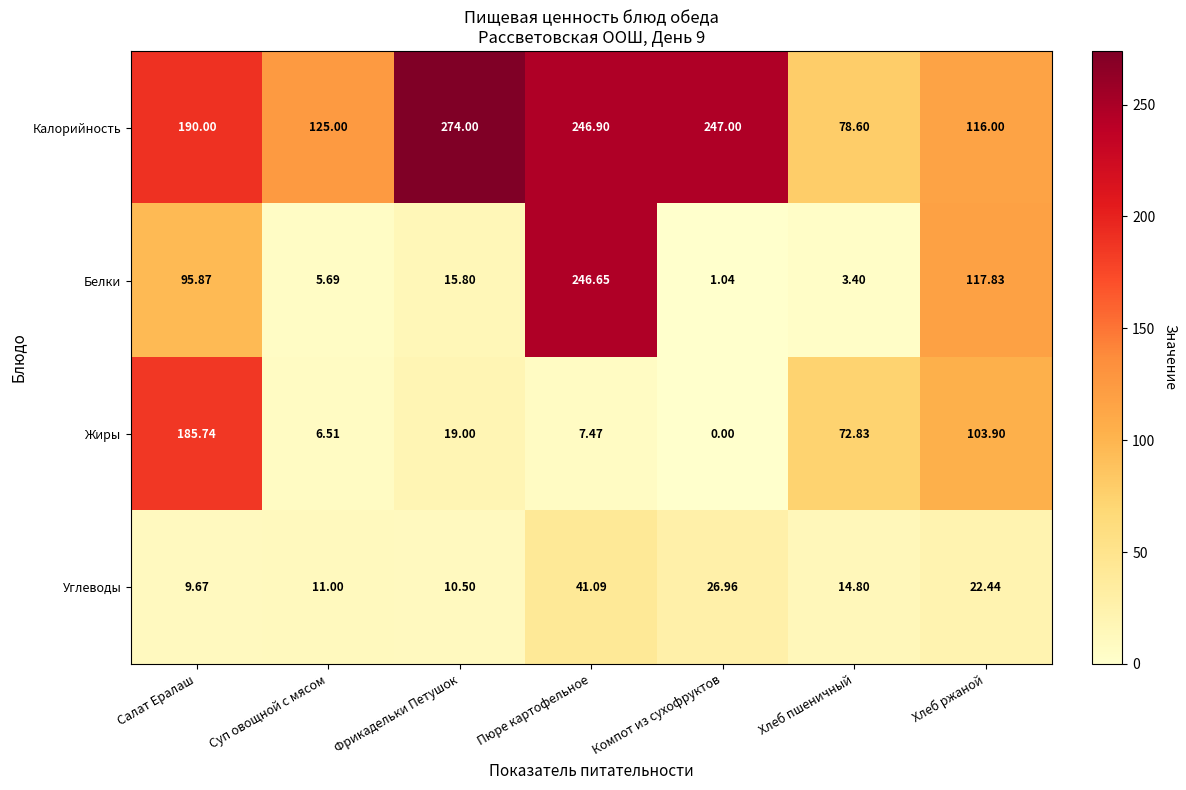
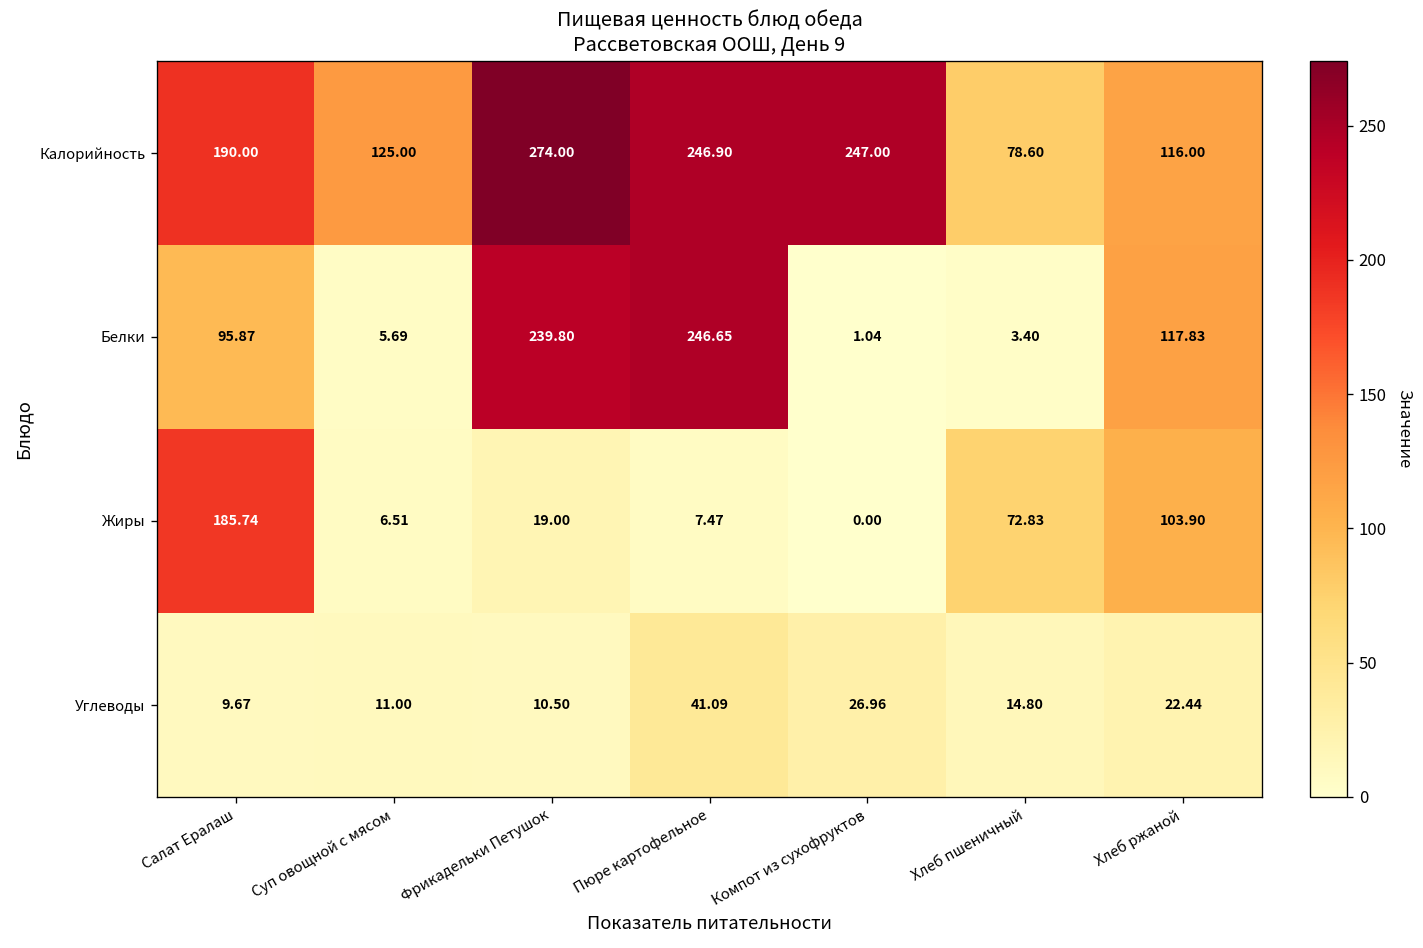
Белки, Фрикадельки Петушок: 15.80 -> 239.80
